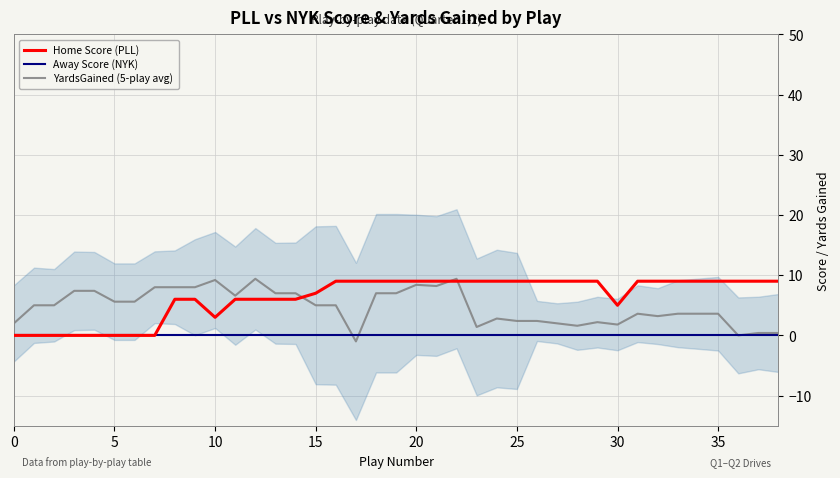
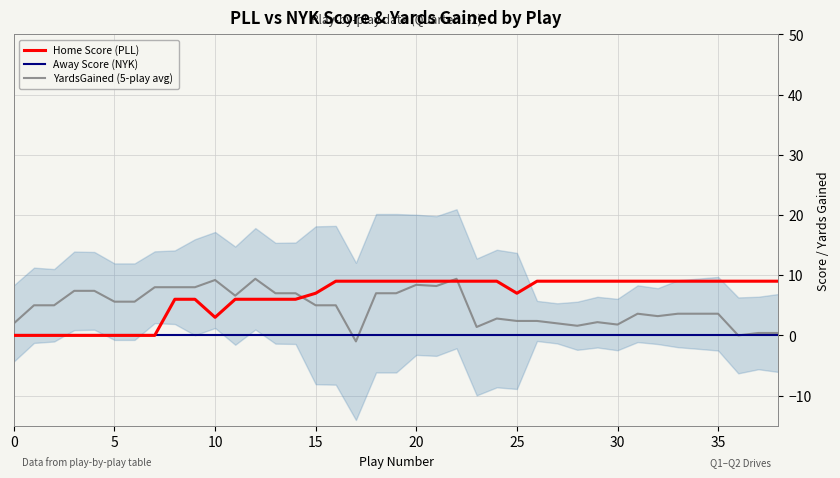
Home Score (PLL), 25: 9 -> 7
Home Score (PLL), 30: 5 -> 9
